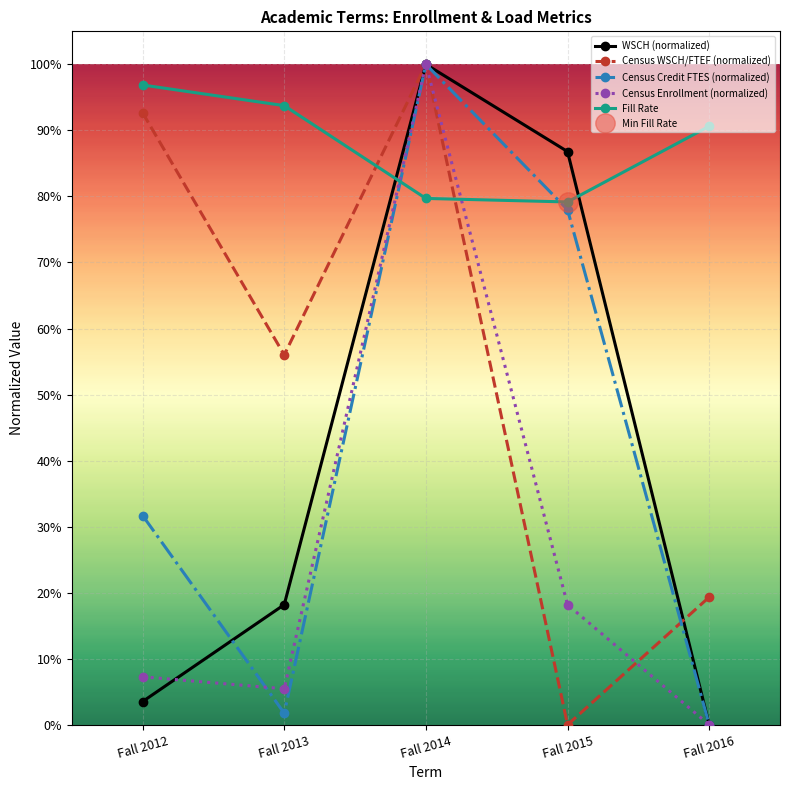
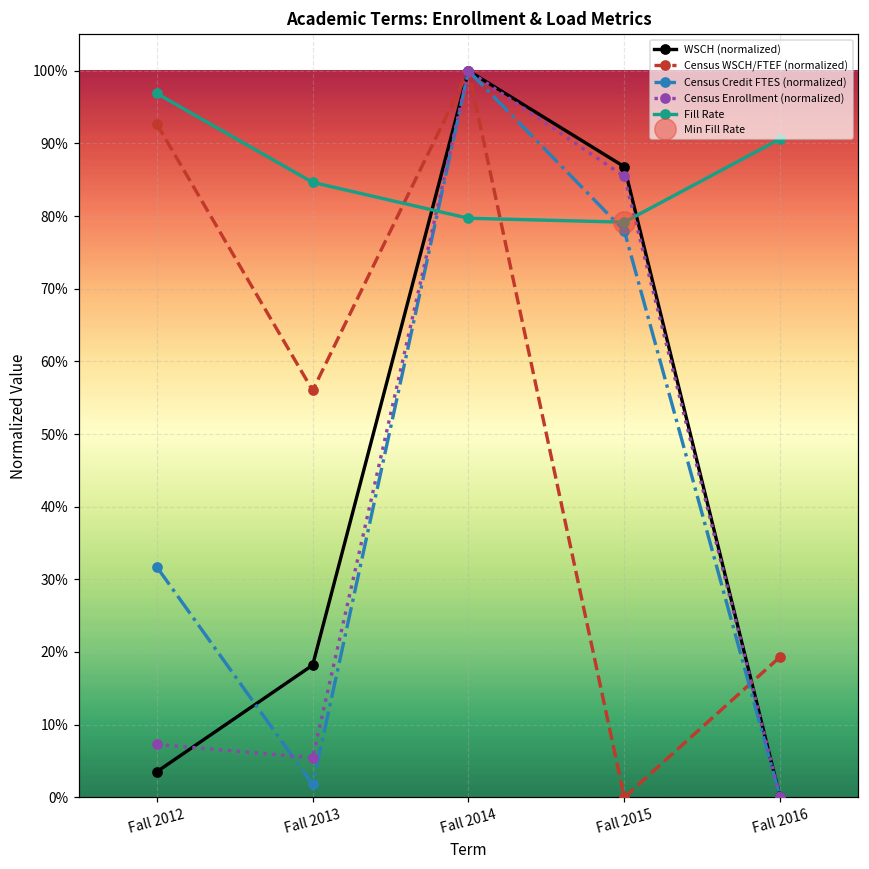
Fill Rate, Fall 2013: 94% -> 85%
Census Enrollment (normalized), Fall 2015: 18% -> 85%
